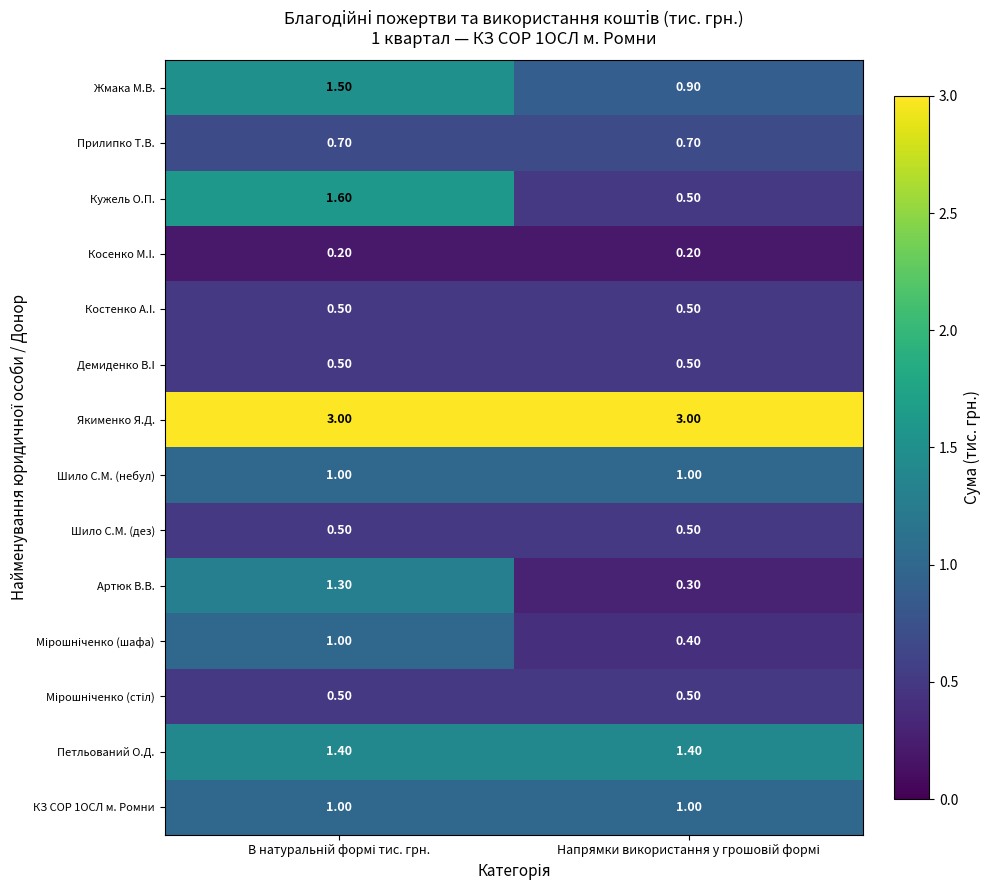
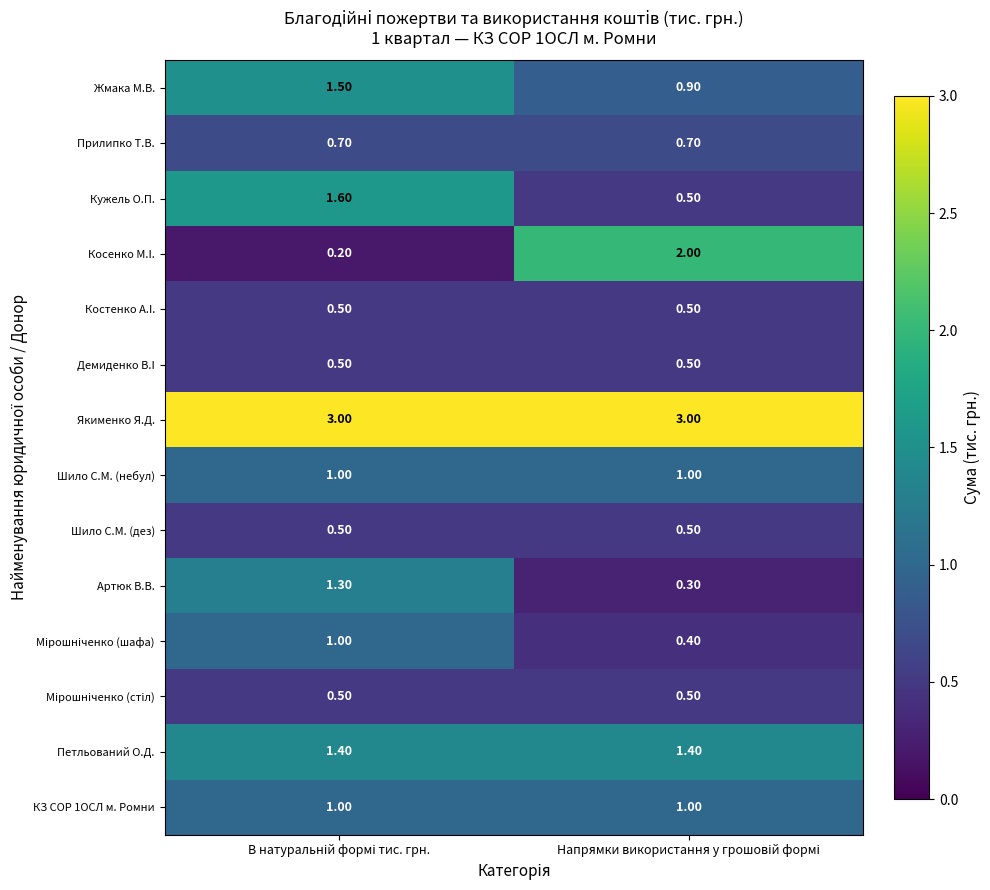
Косенко М.І., Напрямки використання у грошовій формі: 0.20 -> 2.00
